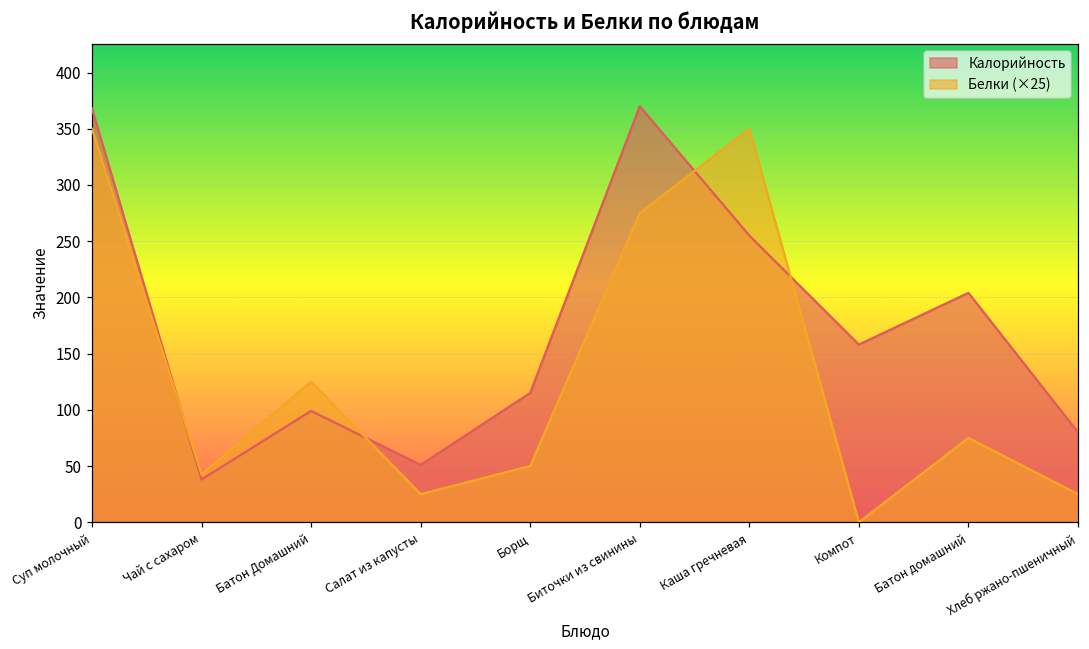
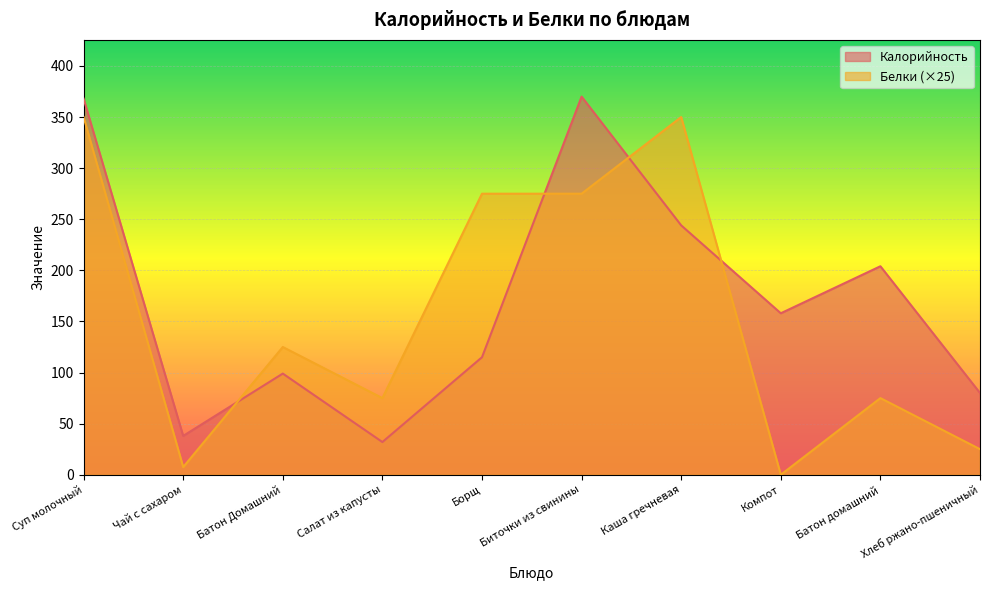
Белки (×25), Чай с сахаром: 43 -> 8
Калорийность, Салат из капусты: 51 -> 32
Белки (×25), Салат из капусты: 25 -> 75
Белки (×25), Борщ: 50 -> 275
Калорийность, Каша гречневая: 255 -> 244
